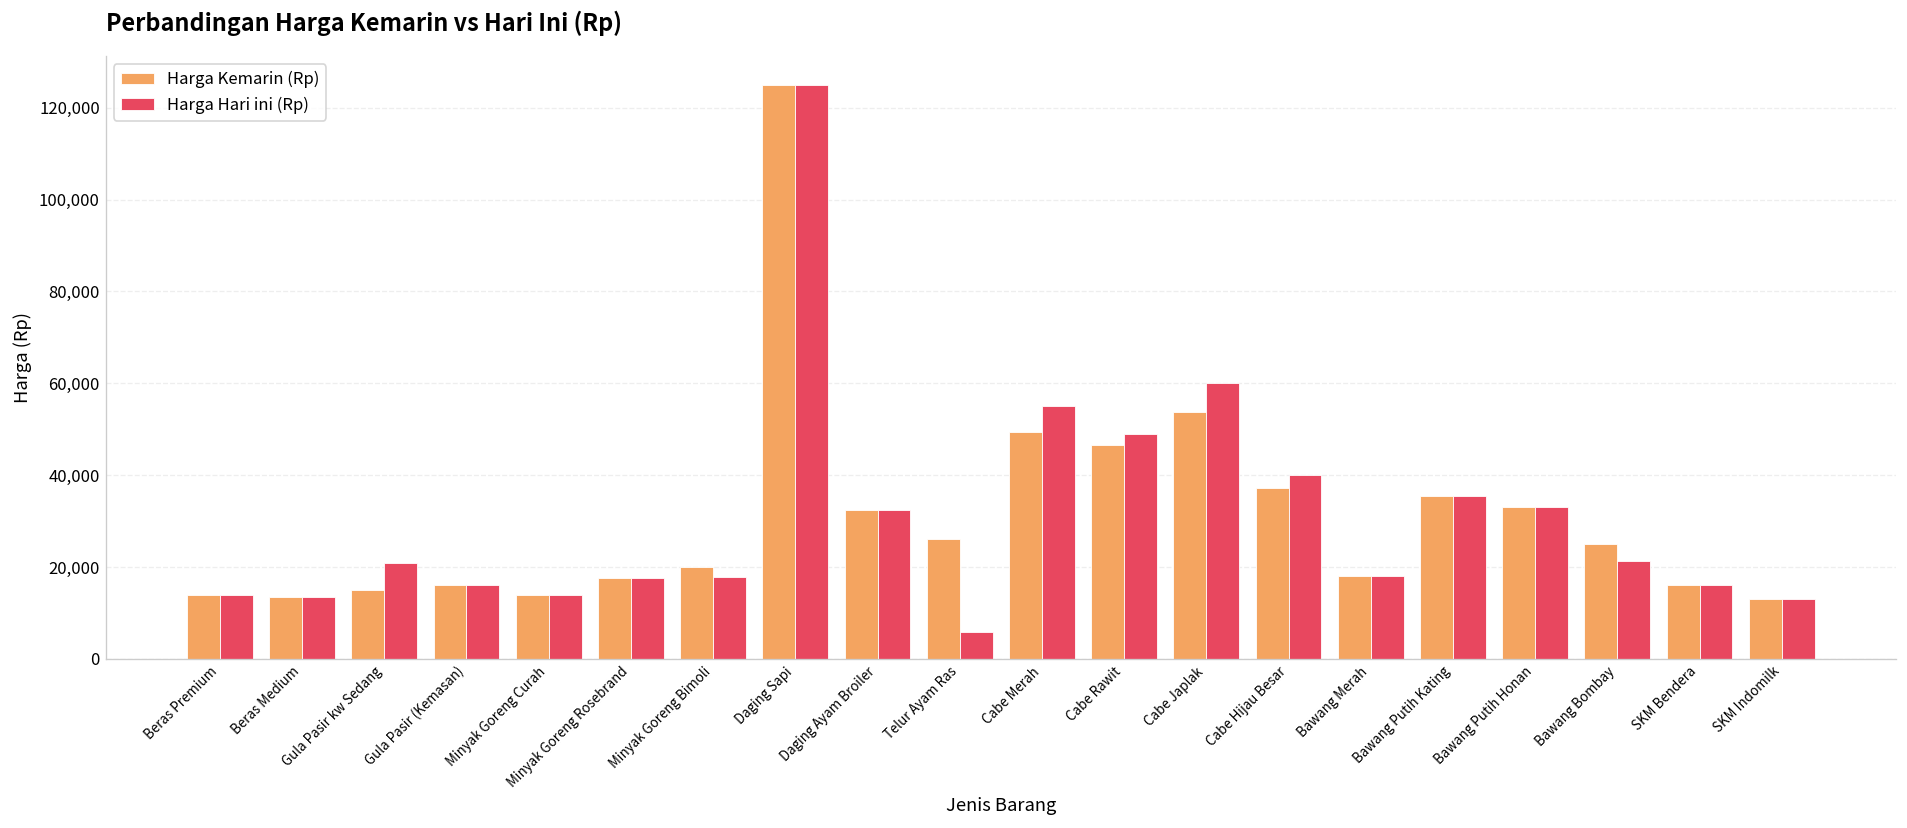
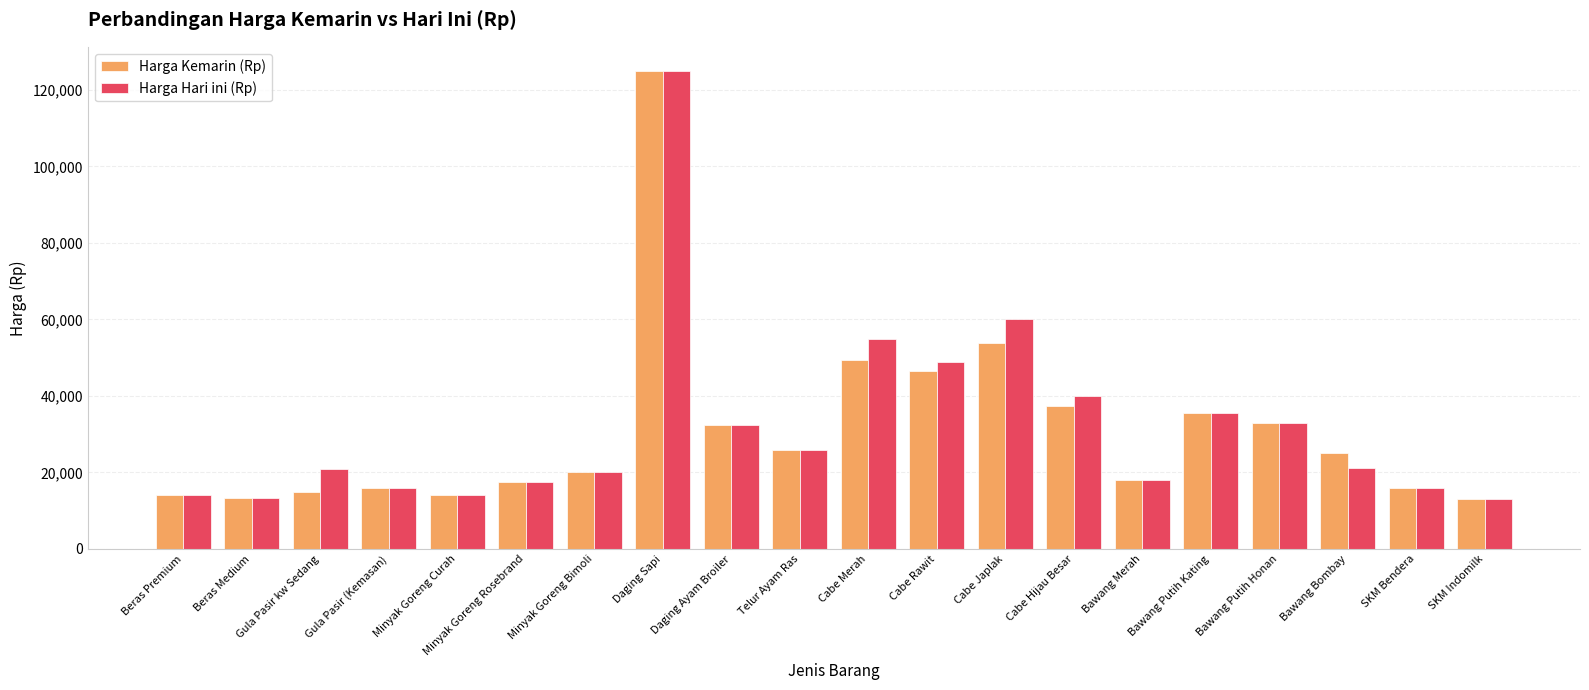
Harga Hari ini (Rp), Minyak Goreng Bimoli: 18,000 -> 20,000
Harga Hari ini (Rp), Telur Ayam Ras: 6,000 -> 26,000
